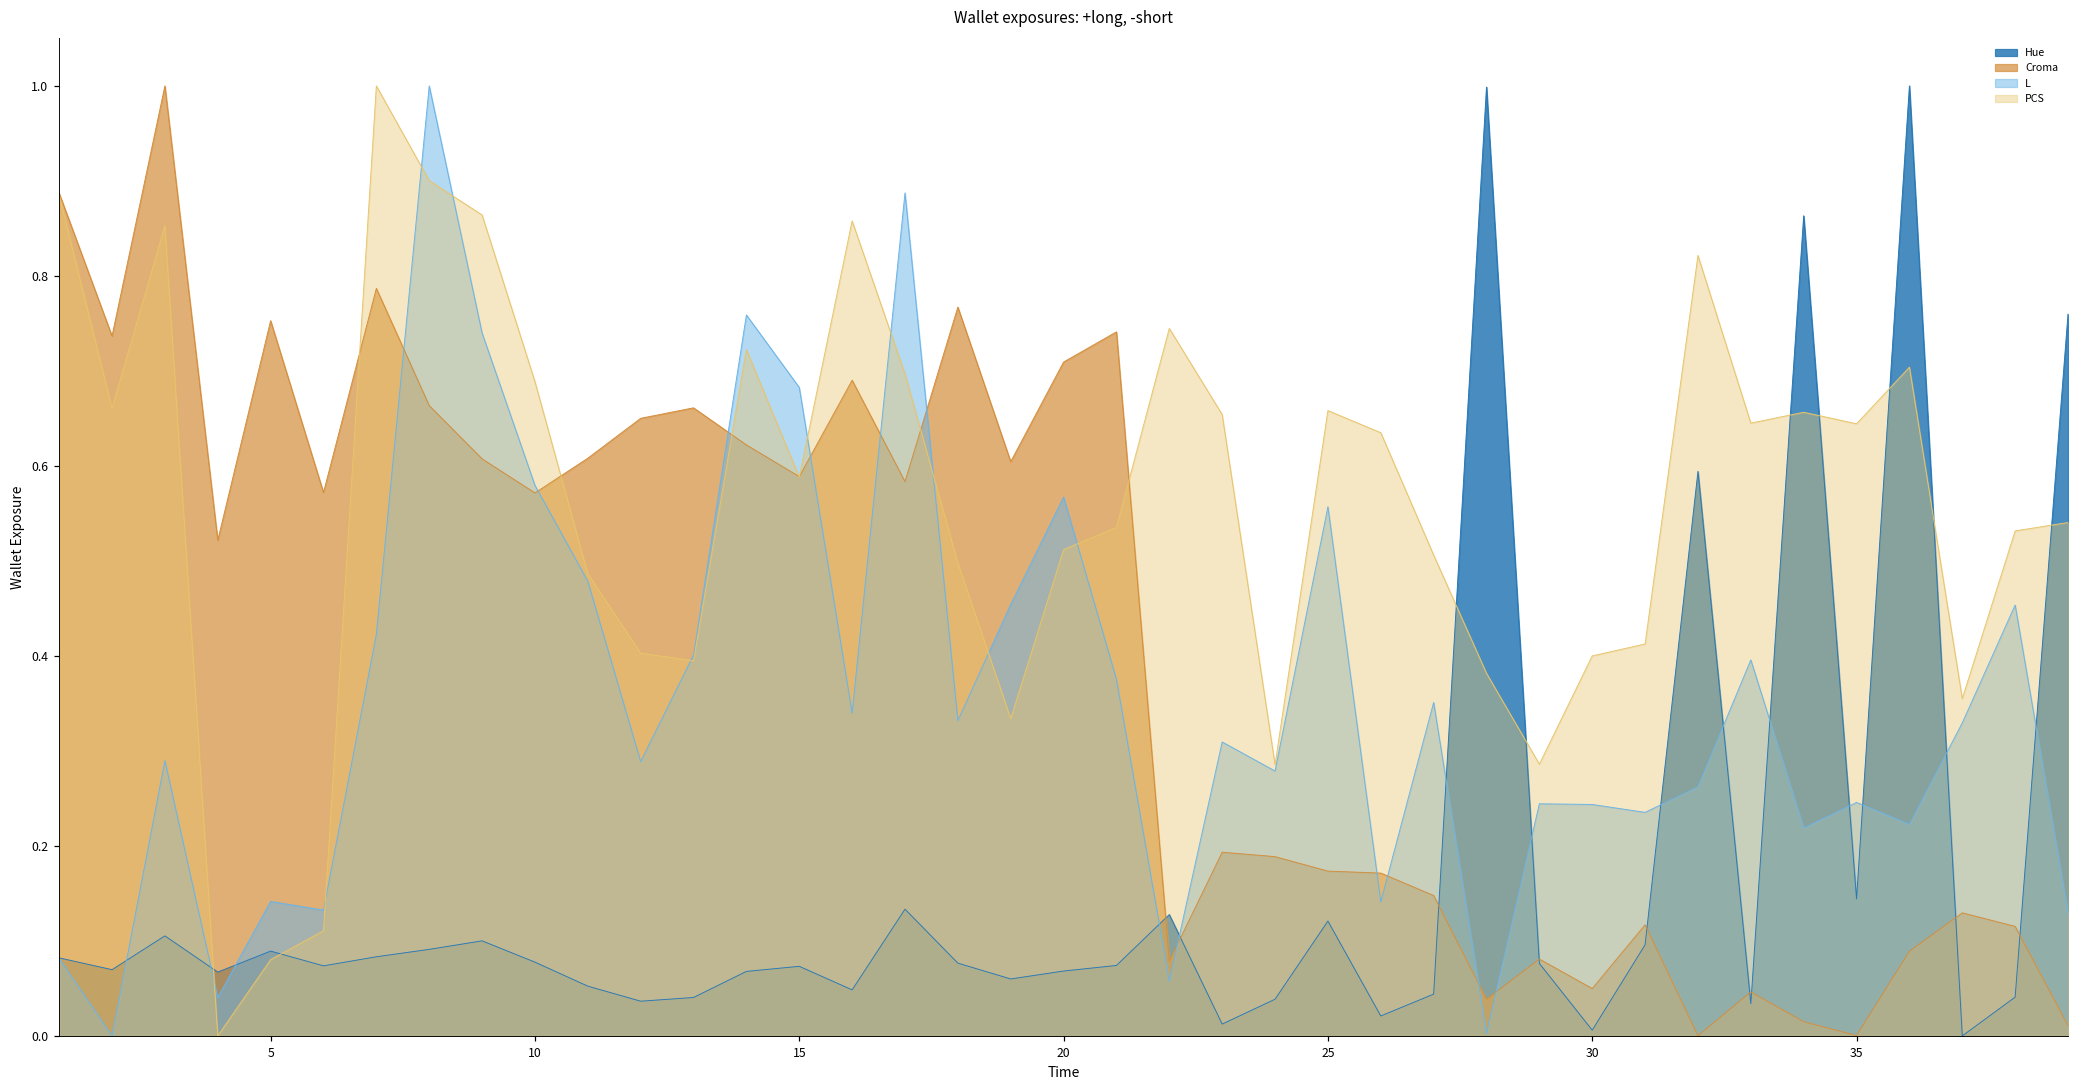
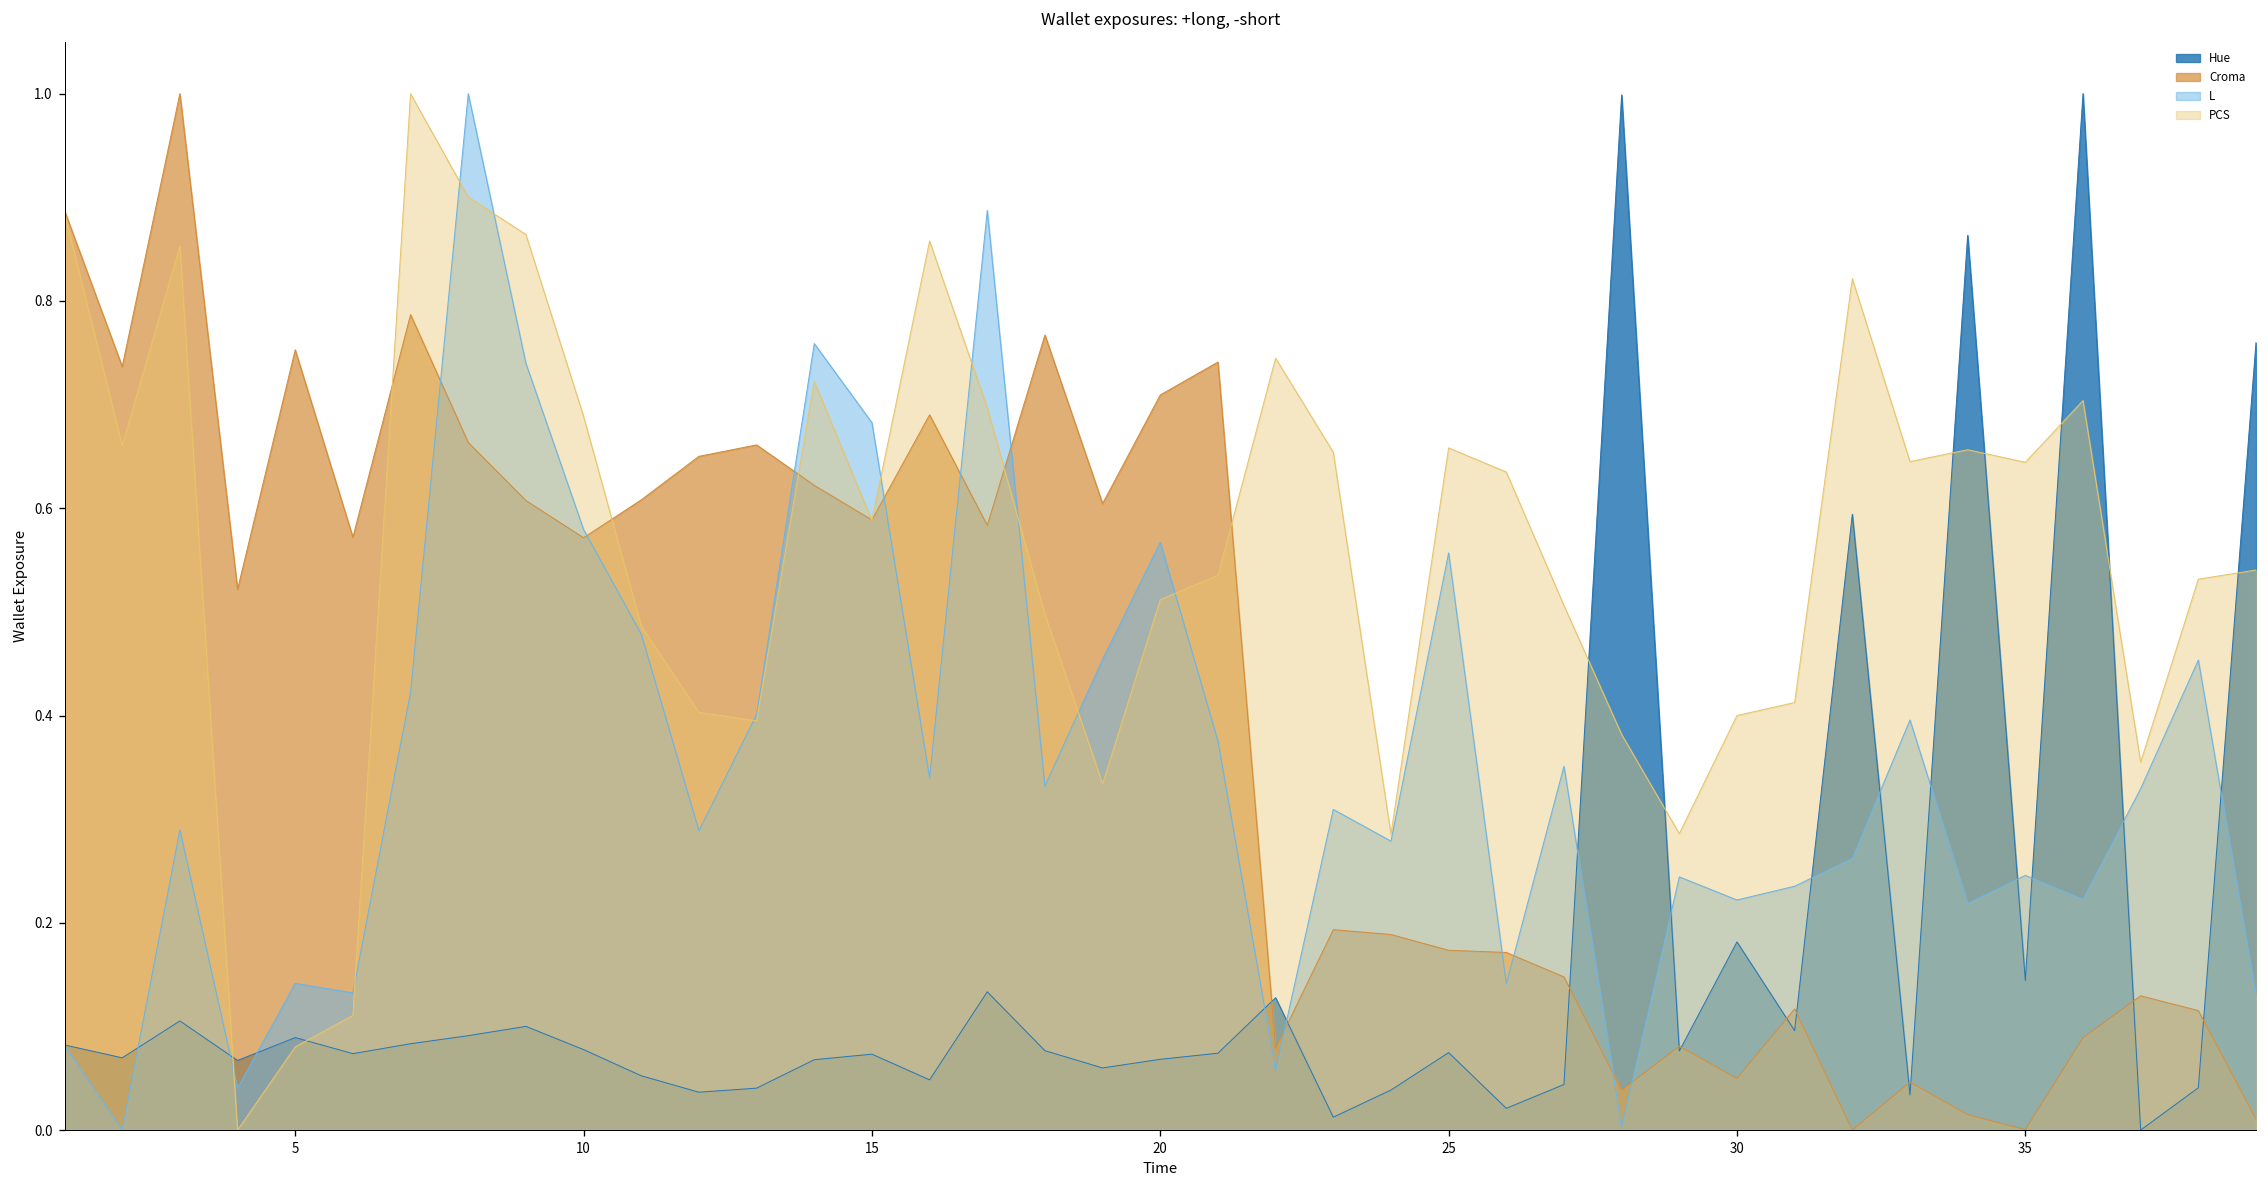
Hue, 25: 0.12 -> 0.07
Hue, 30: 0.01 -> 0.18
L, 30: 0.24 -> 0.22
